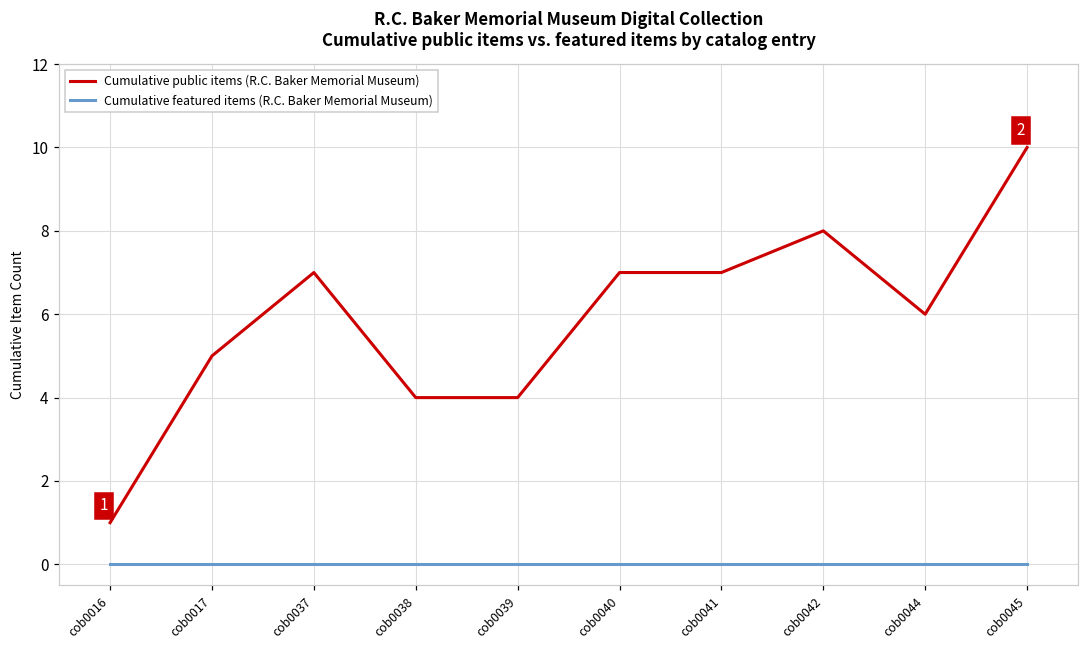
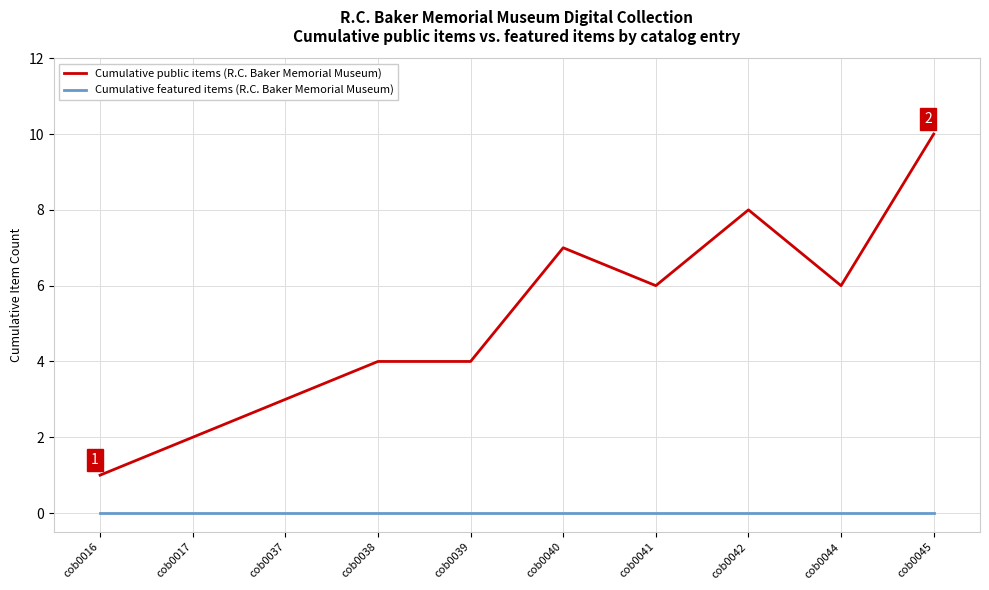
Cumulative public items (R.C. Baker Memorial Museum), cob0017: 5 -> 2
Cumulative public items (R.C. Baker Memorial Museum), cob0037: 7 -> 3
Cumulative public items (R.C. Baker Memorial Museum), cob0041: 7 -> 6
